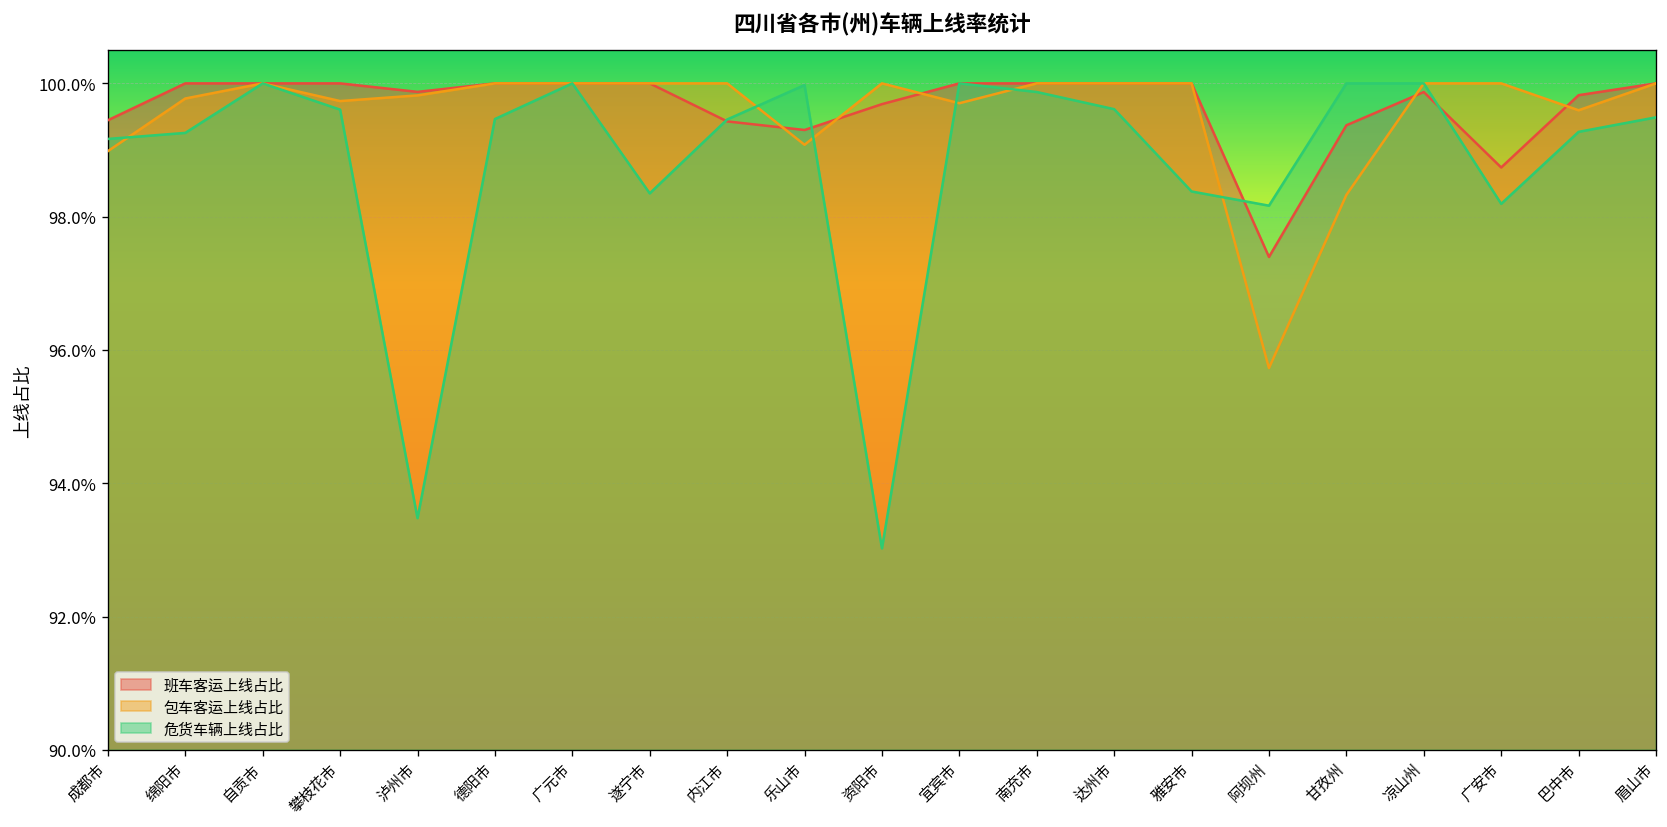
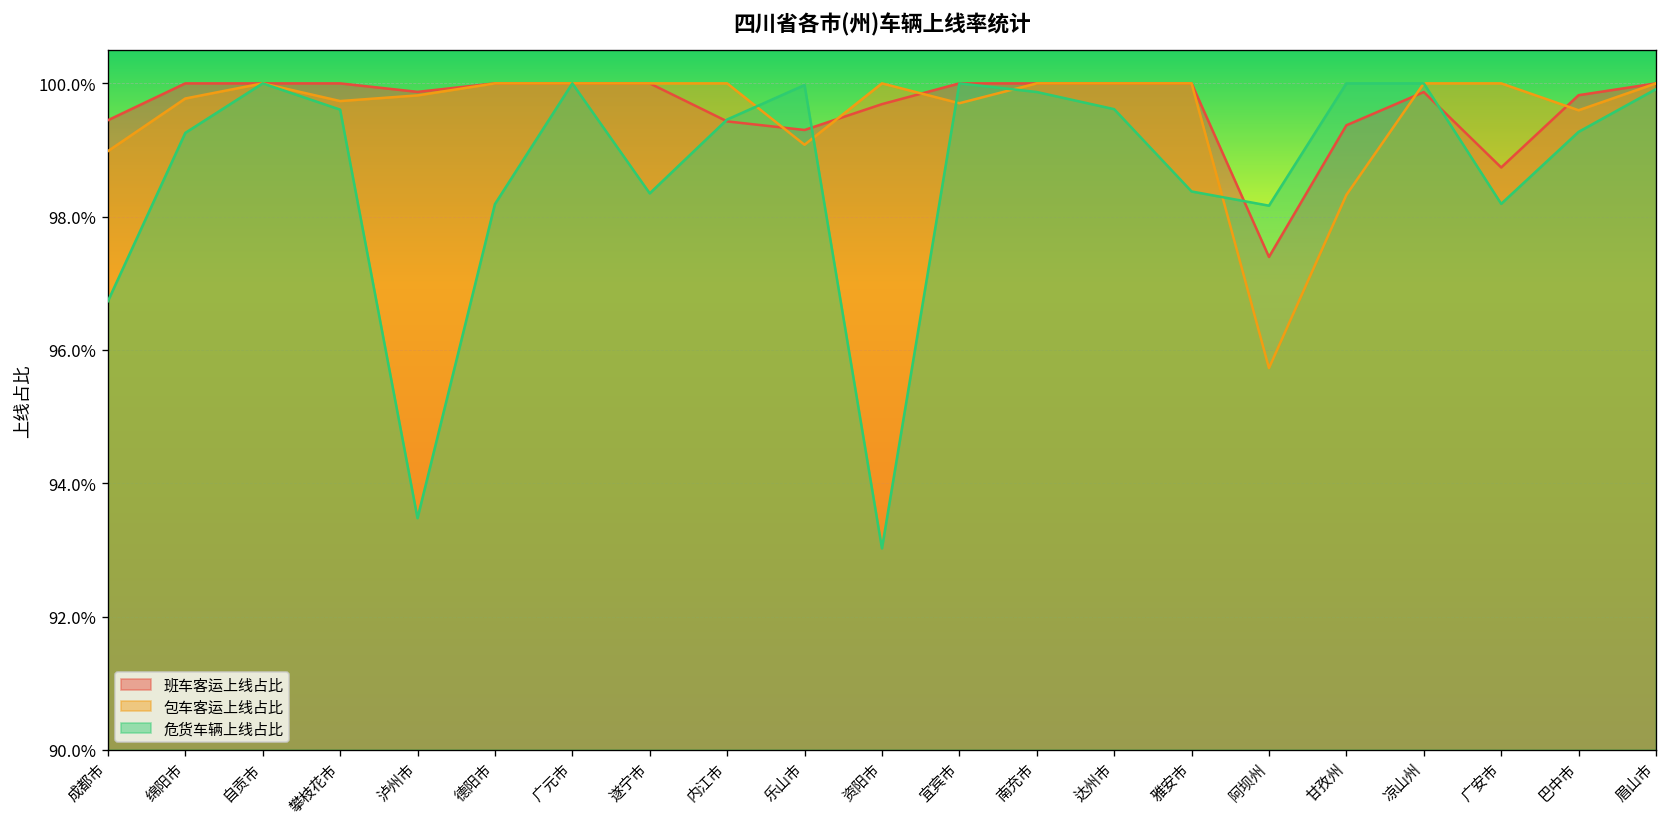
危货车辆上线占比, 成都市: 99.2% -> 96.7%
危货车辆上线占比, 德阳市: 99.5% -> 98.2%
危货车辆上线占比, 眉山市: 99.5% -> 99.9%
